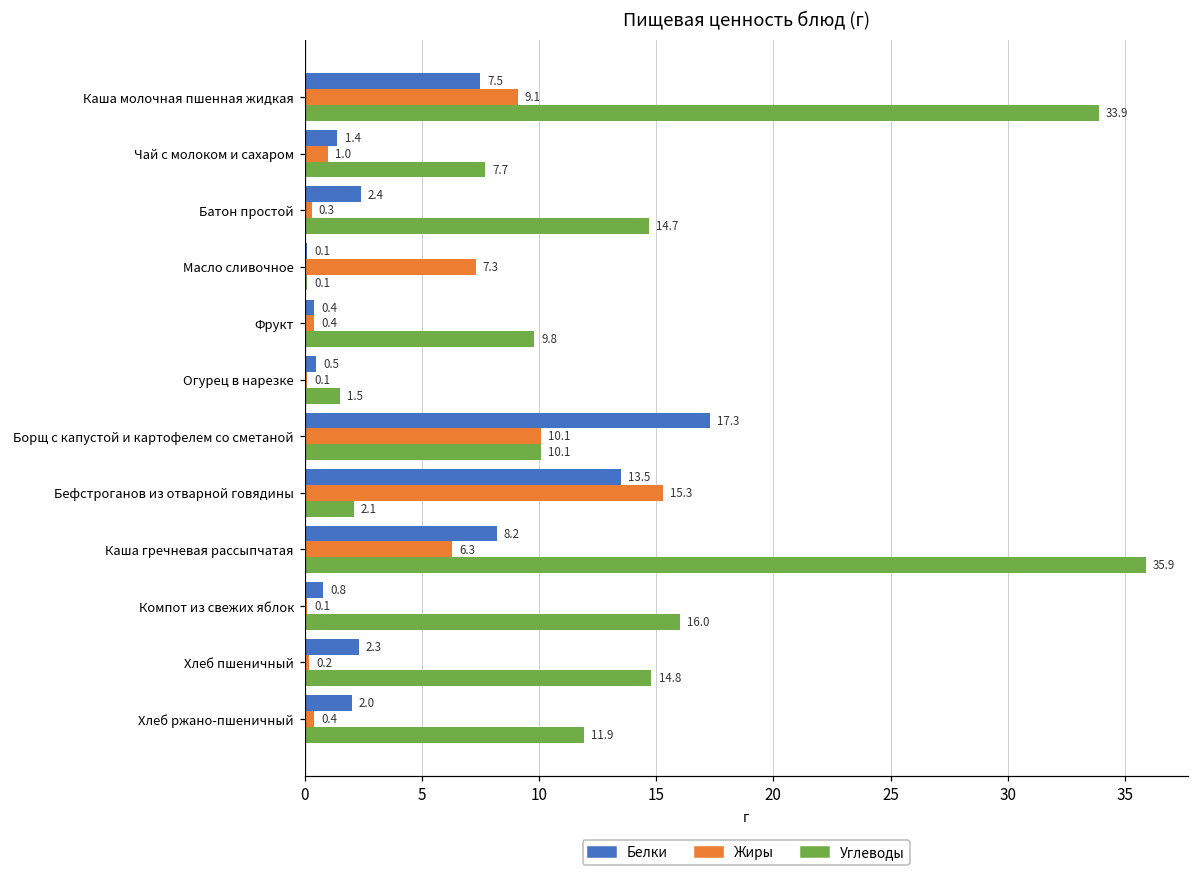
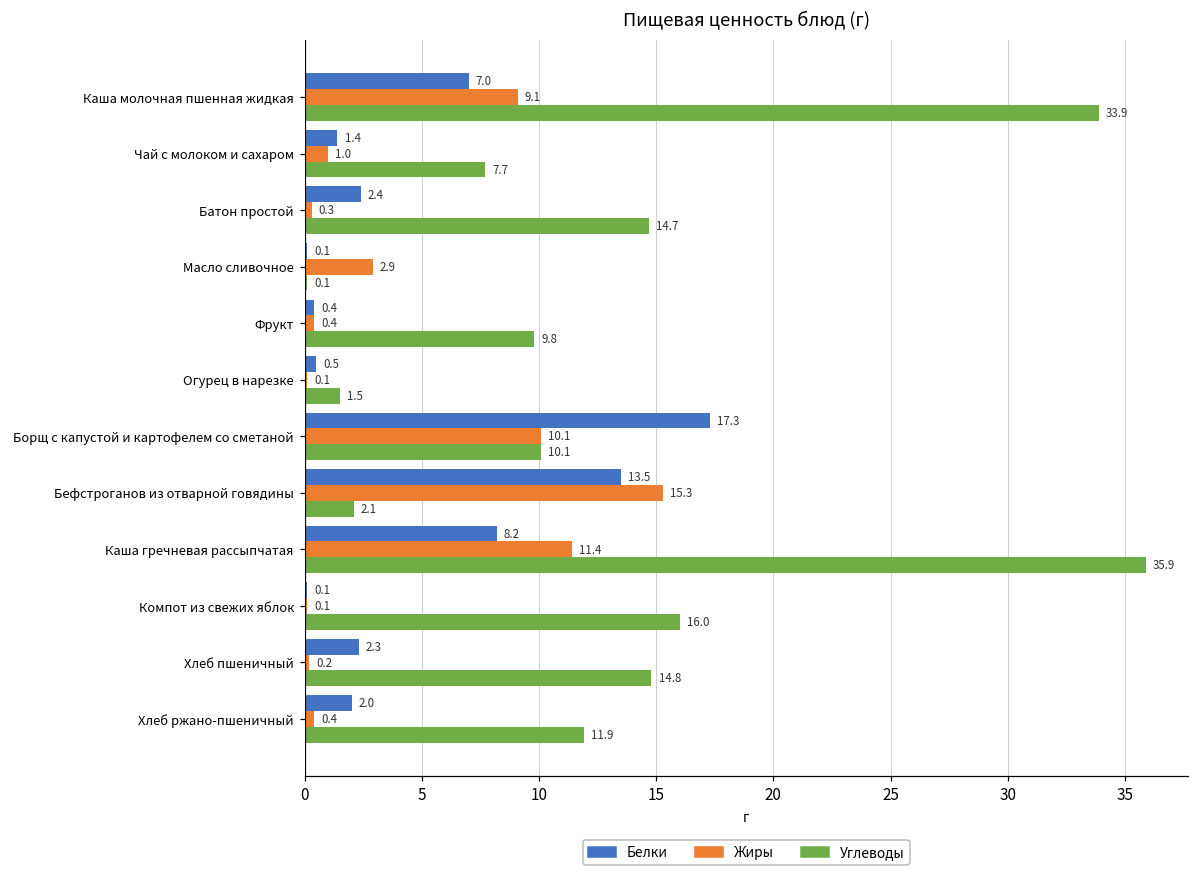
Белки, Каша молочная пшенная жидкая: 7.5 -> 7.0
Жиры, Масло сливочное: 7.3 -> 2.9
Жиры, Каша гречневая рассыпчатая: 6.3 -> 11.4
Белки, Компот из свежих яблок: 0.8 -> 0.1
